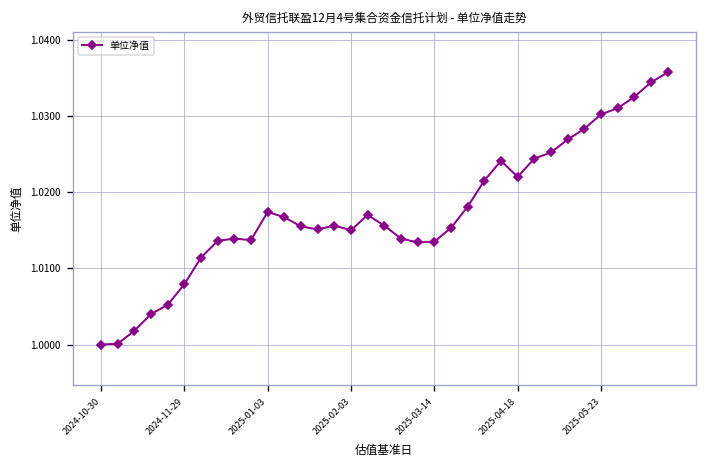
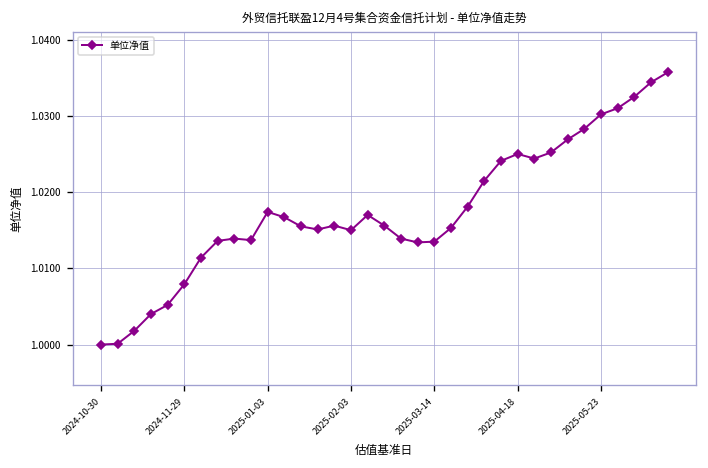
2025-04-18: 1.022 -> 1.025
